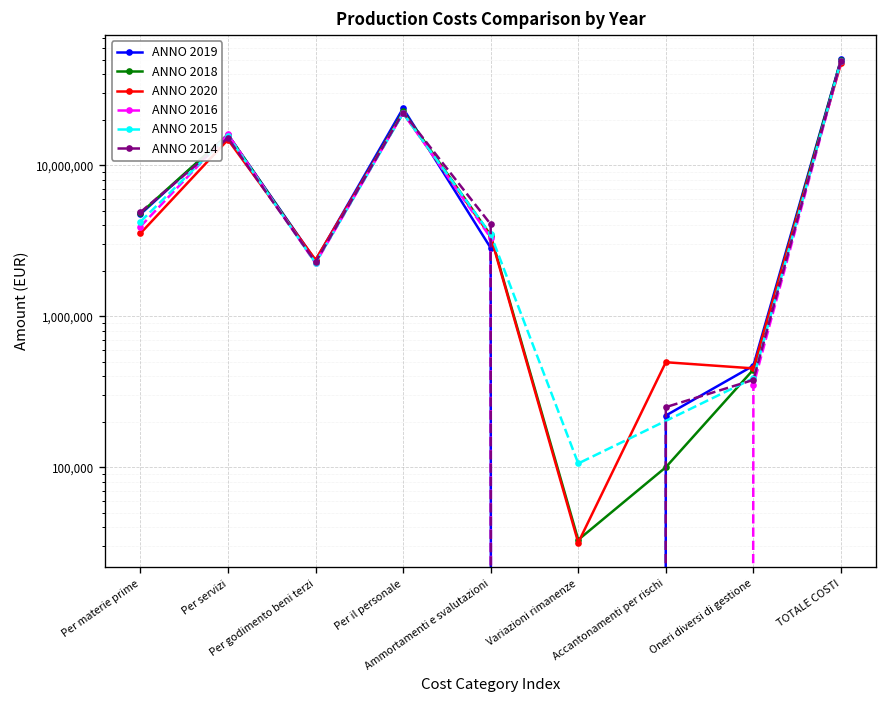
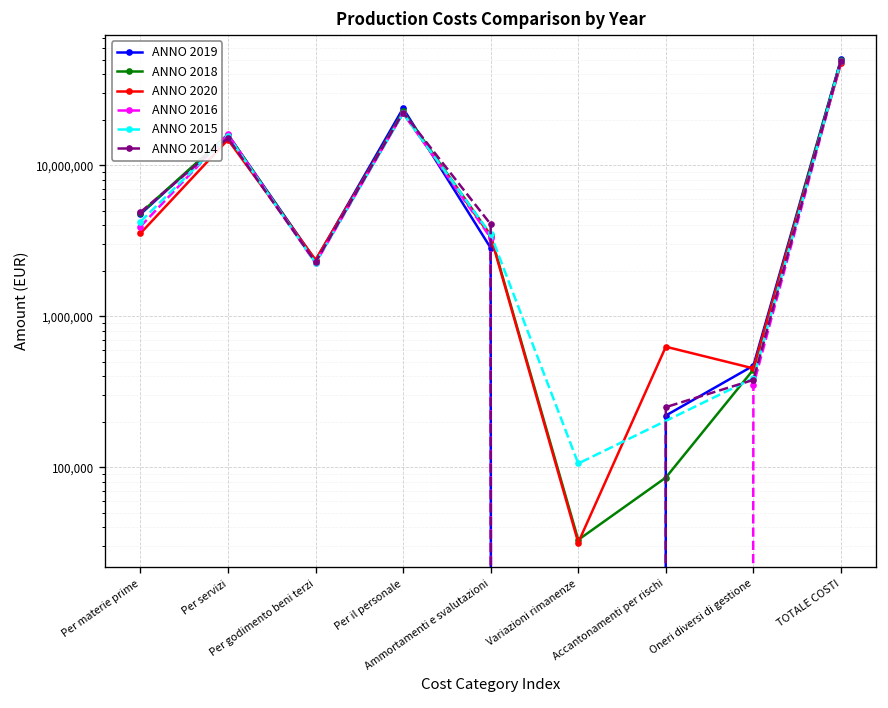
ANNO 2018, Accantonamenti per rischi: 100,000 -> 90,000
ANNO 2020, Accantonamenti per rischi: 500,000 -> 600,000
